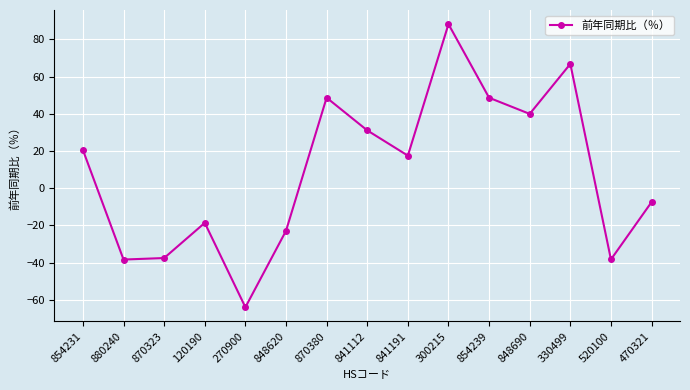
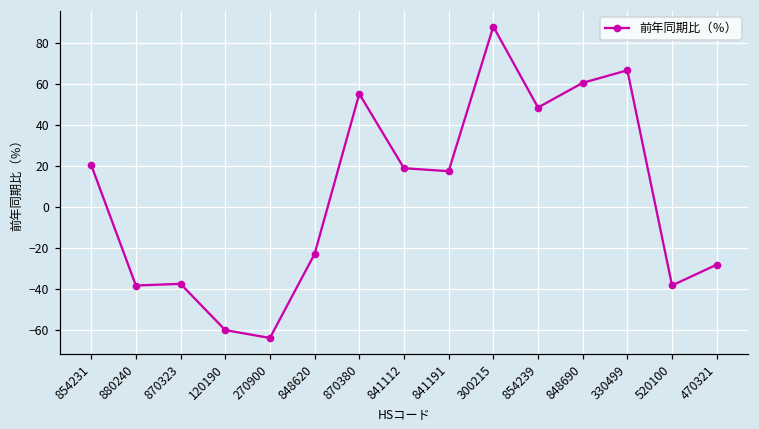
120190: -19 -> -60
870380: 49 -> 55
841112: 31 -> 19
848690: 40 -> 61
470321: -7 -> -28
